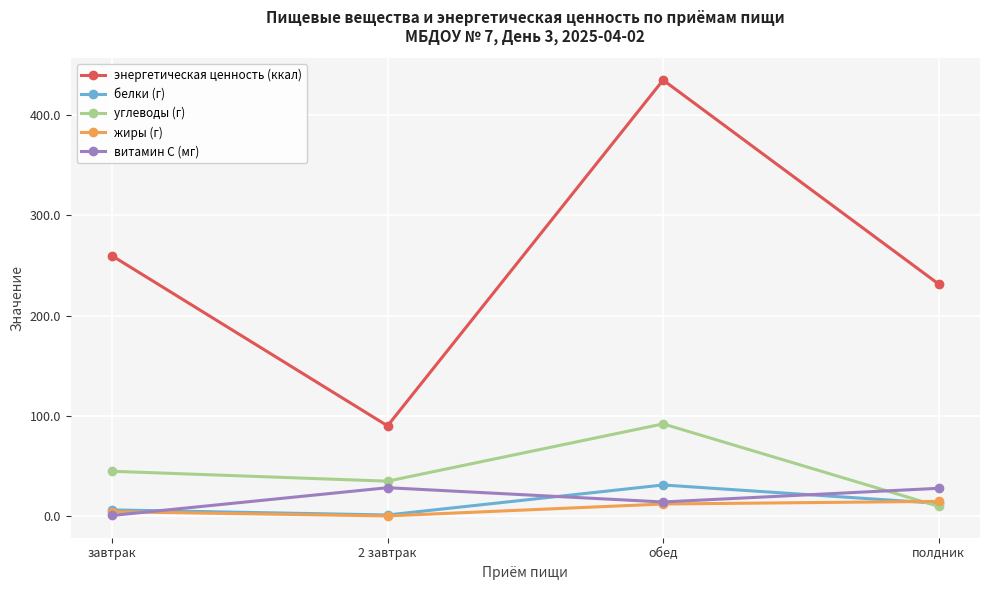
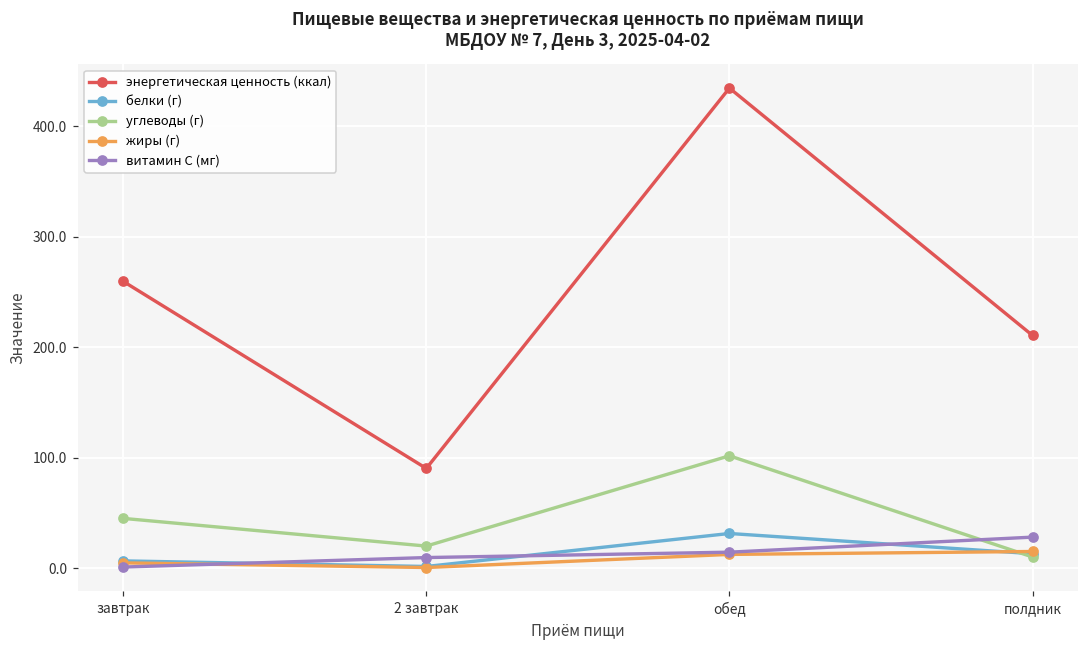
углеводы (г), 2 завтрак: 35 -> 20
витамин С (мг), 2 завтрак: 29 -> 10
углеводы (г), обед: 92 -> 102
энергетическая ценность (ккал), полдник: 231 -> 211
